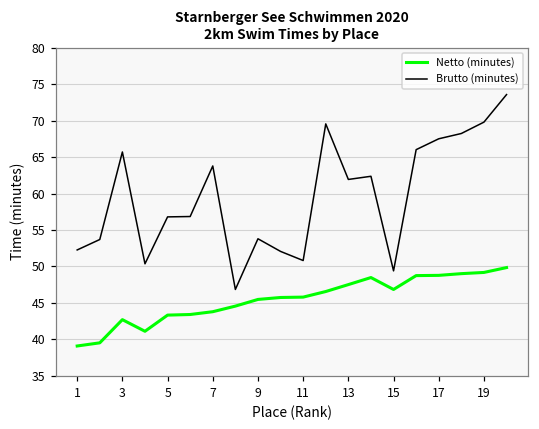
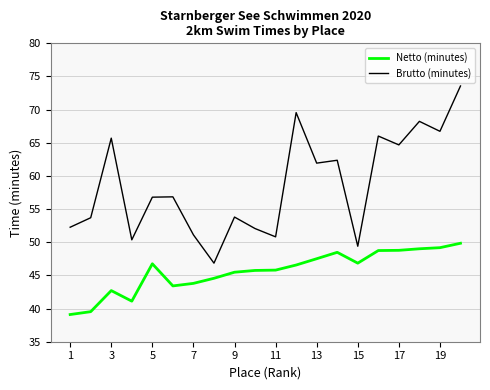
Netto (minutes), 5: 43 -> 47
Brutto (minutes), 7: 64 -> 51
Brutto (minutes), 17: 68 -> 65
Brutto (minutes), 19: 70 -> 67
